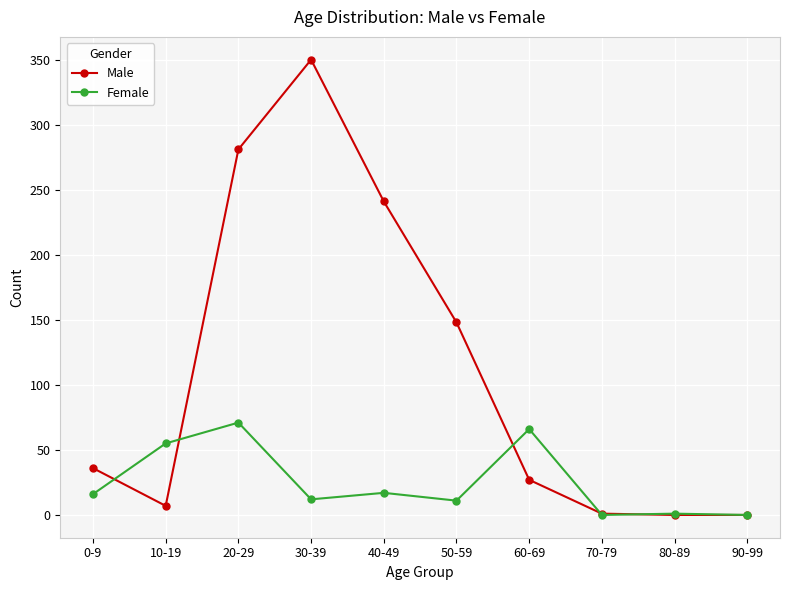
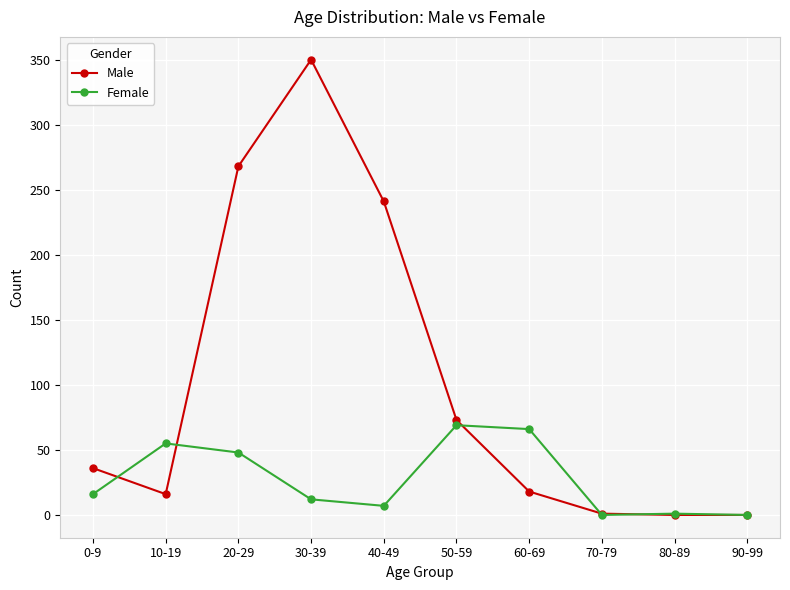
Male, 10-19: 7 -> 16
Male, 20-29: 281 -> 268
Female, 20-29: 71 -> 48
Female, 40-49: 17 -> 7
Male, 50-59: 148 -> 73
Female, 50-59: 11 -> 69
Male, 60-69: 27 -> 18
